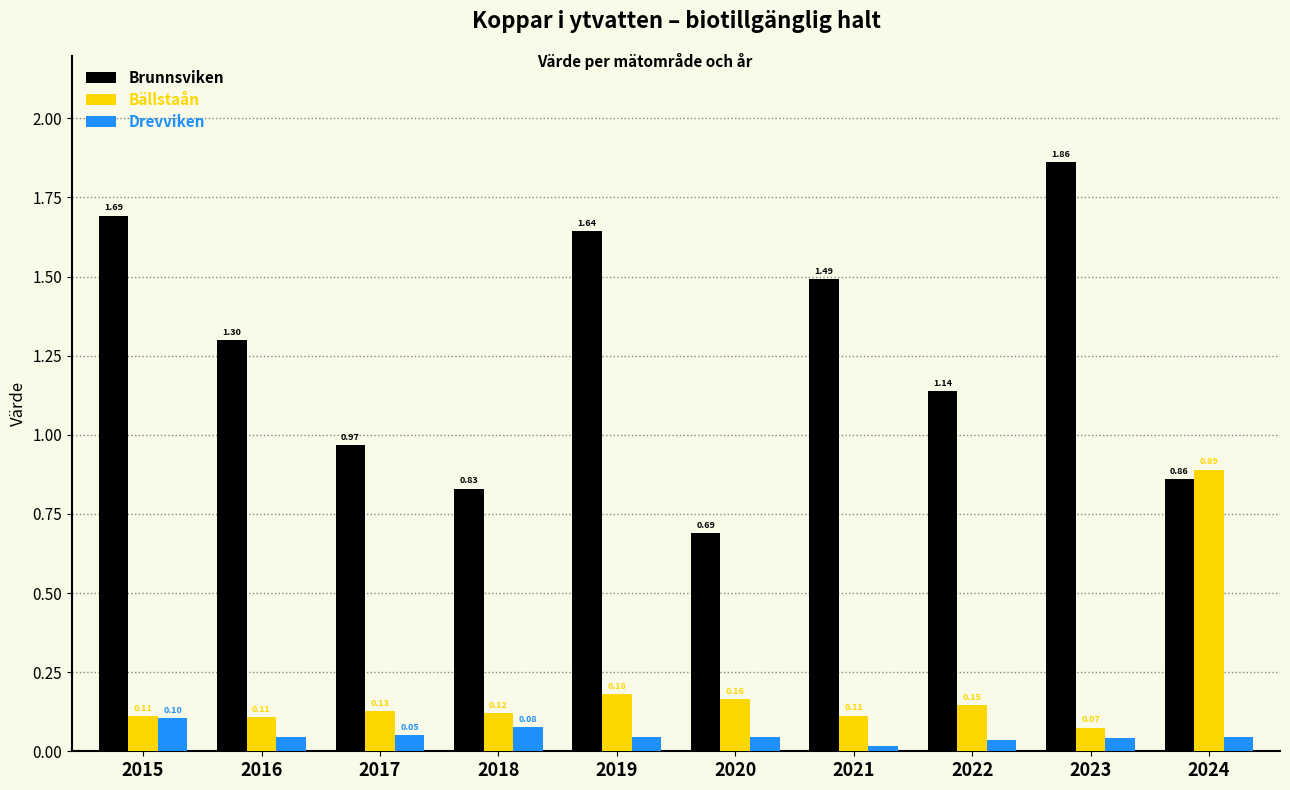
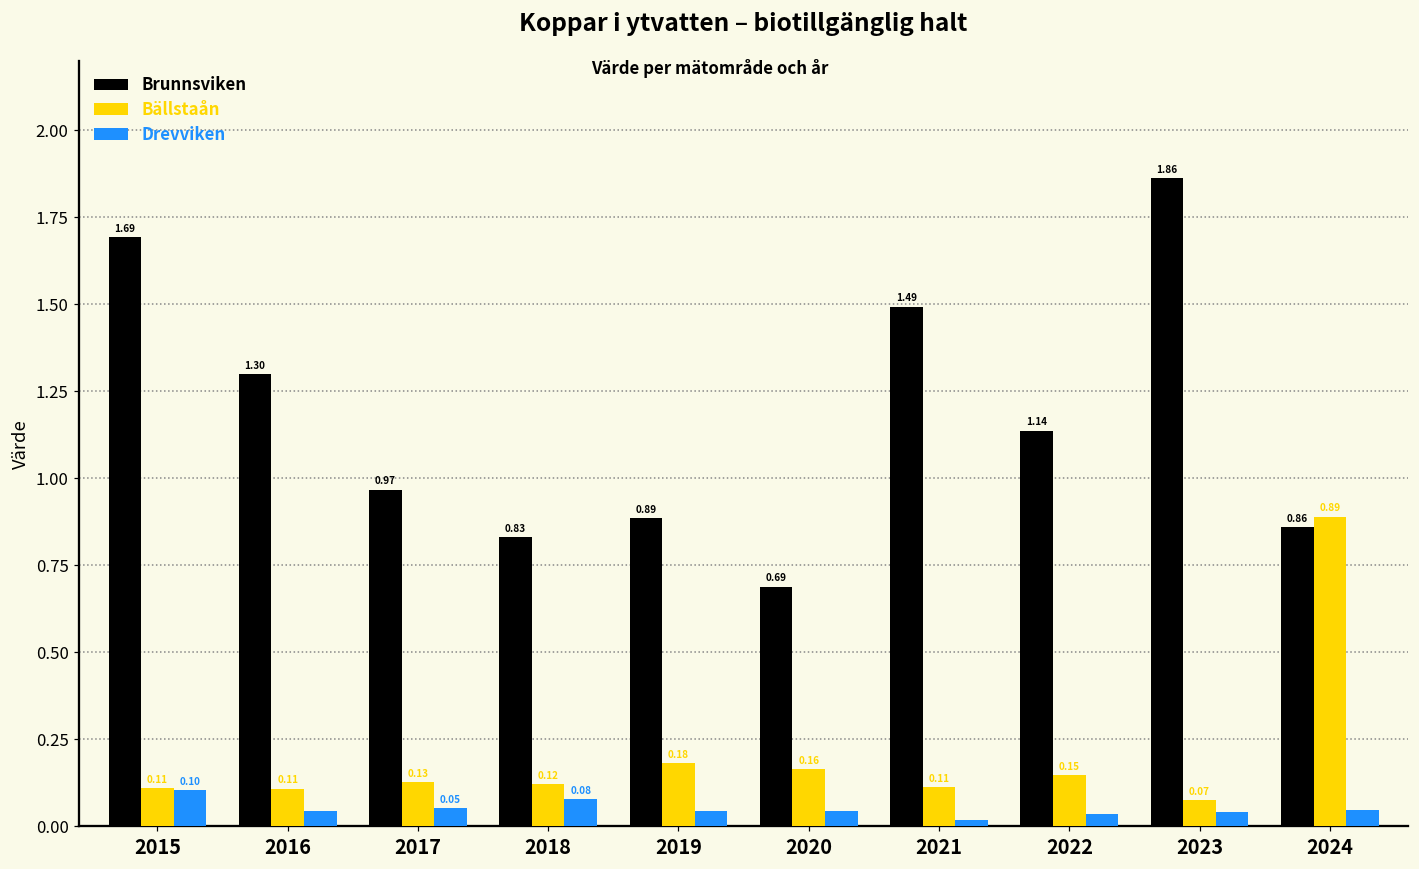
Brunnsviken, 2019: 1.64 -> 0.89
